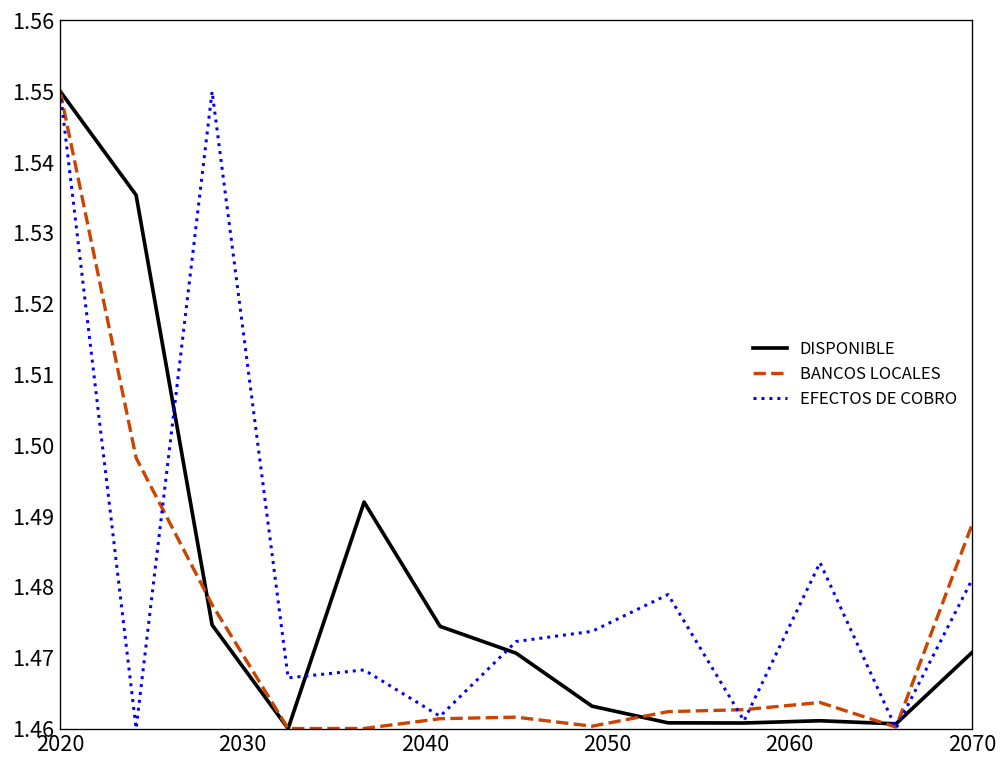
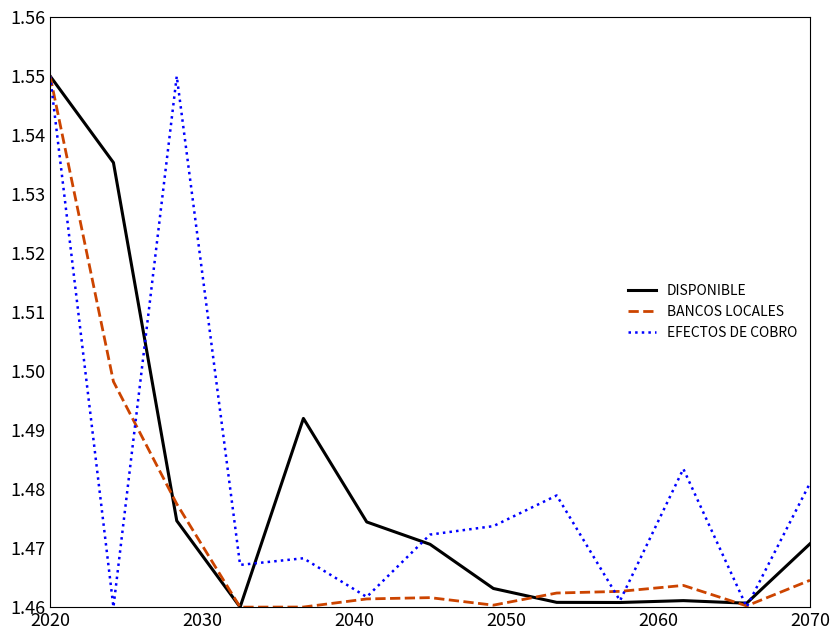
BANCOS LOCALES, 2070: 1.489 -> 1.465
